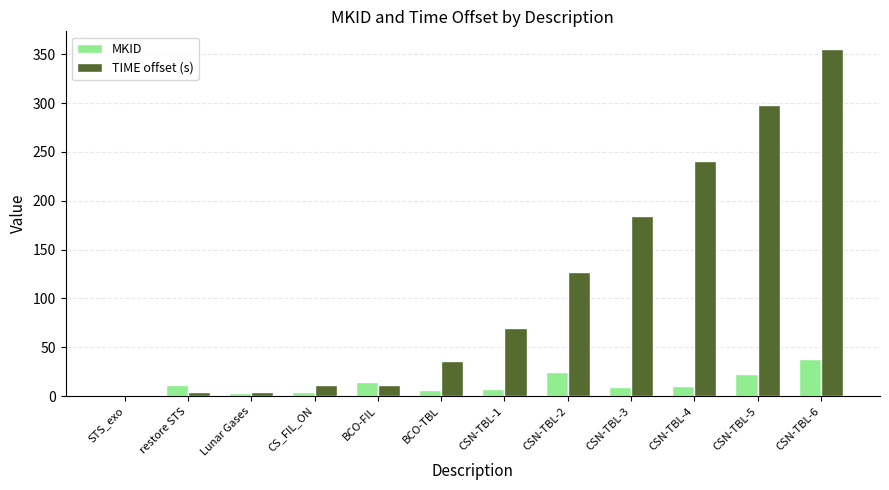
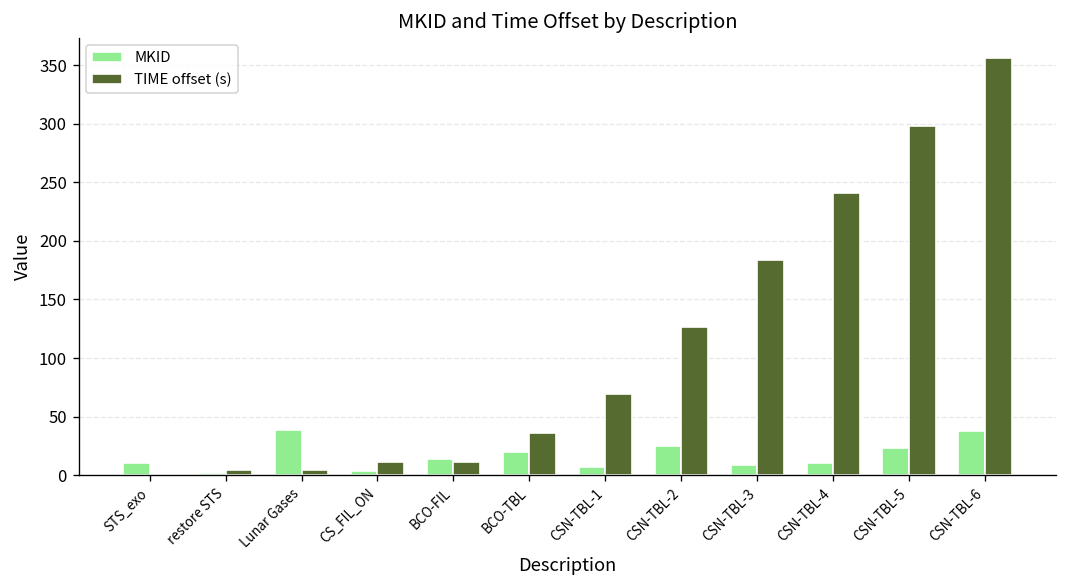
MKID, STS_exo: 0 -> 10
MKID, restore STS: 10 -> 0
MKID, Lunar Gases: 0 -> 40
MKID, BCO-TBL: 10 -> 20
